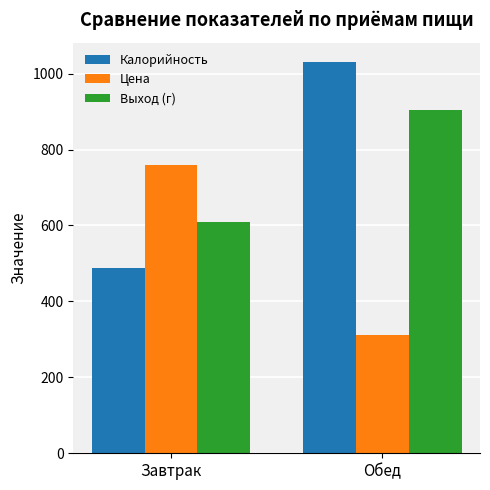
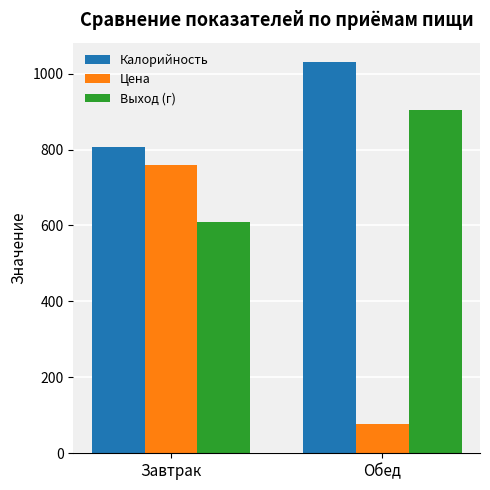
Калорийность, Завтрак: 490 -> 810
Цена, Обед: 310 -> 80
